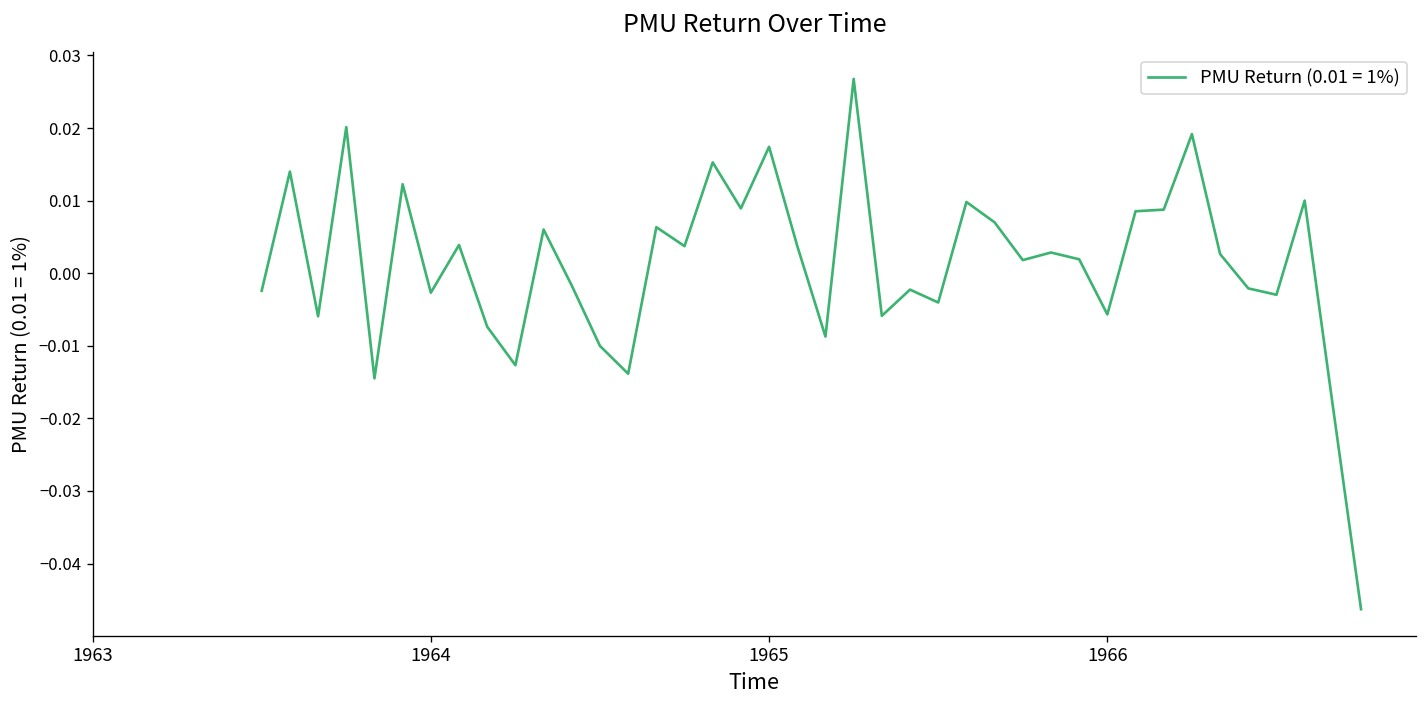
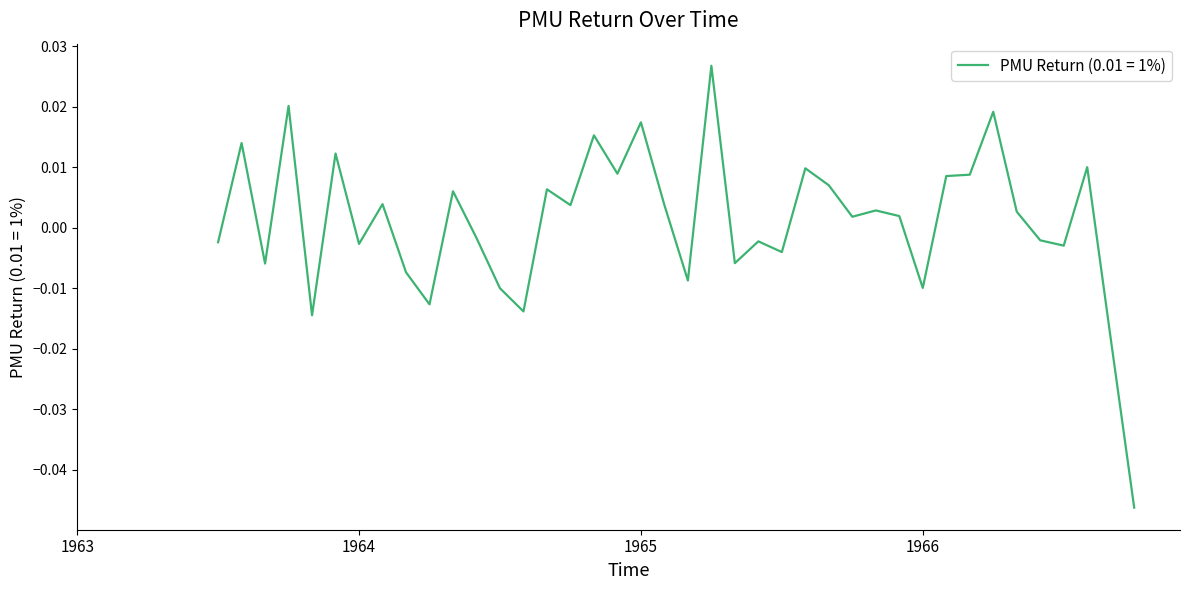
1966: -0.006 -> -0.010
